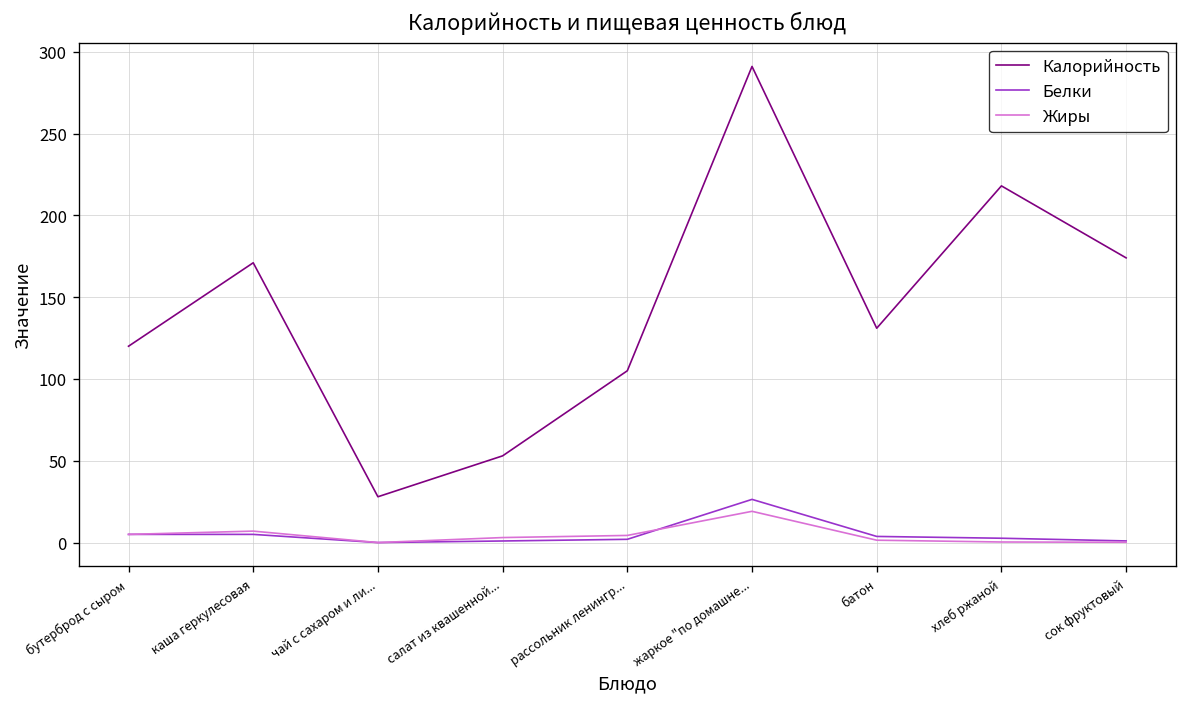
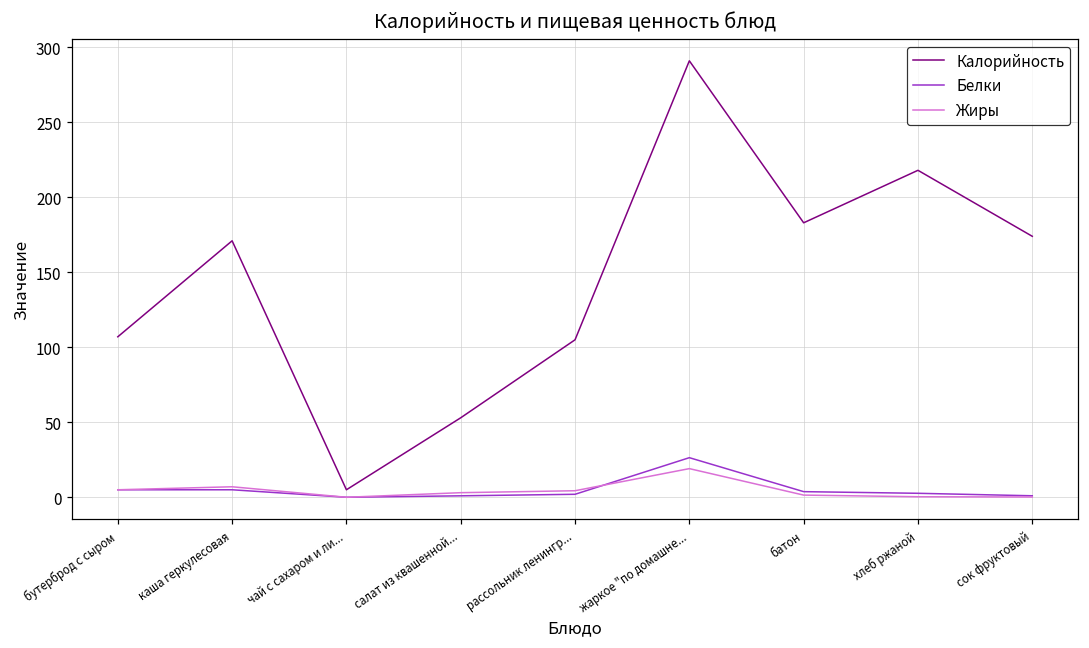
Калорийность, бутерброд с сыром: 120 -> 107
Калорийность, чай с сахаром и ли...: 28 -> 5
Калорийность, батон: 131 -> 183
